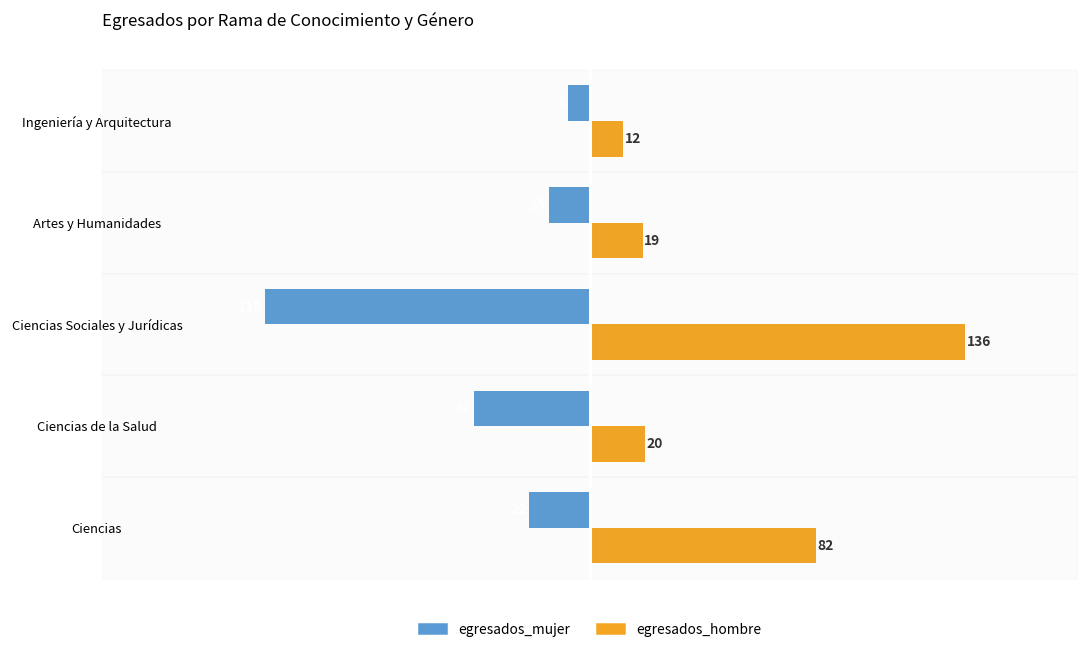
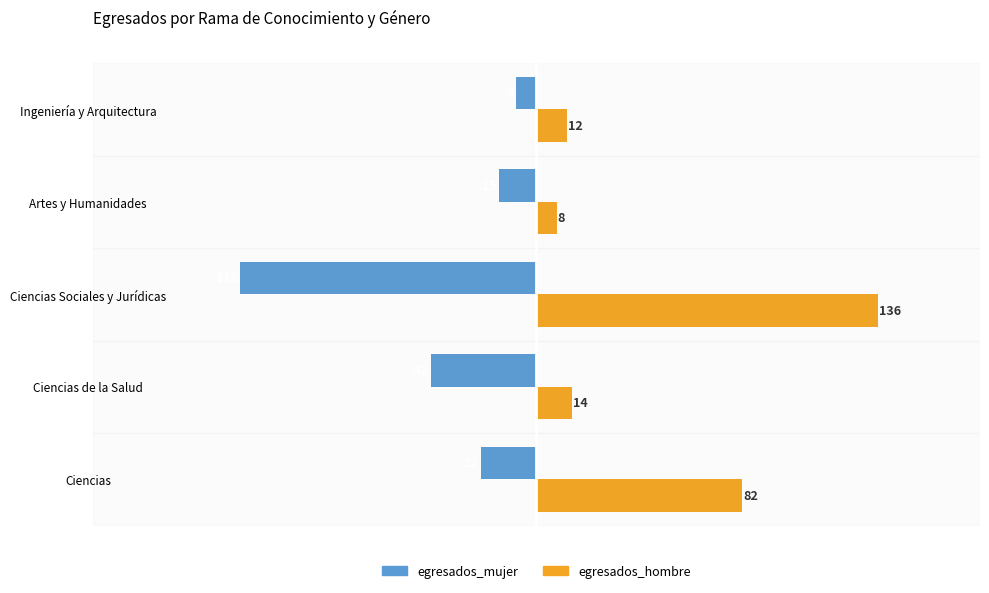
egresados_hombre, Artes y Humanidades: 19 -> 8
egresados_hombre, Ciencias de la Salud: 20 -> 14
